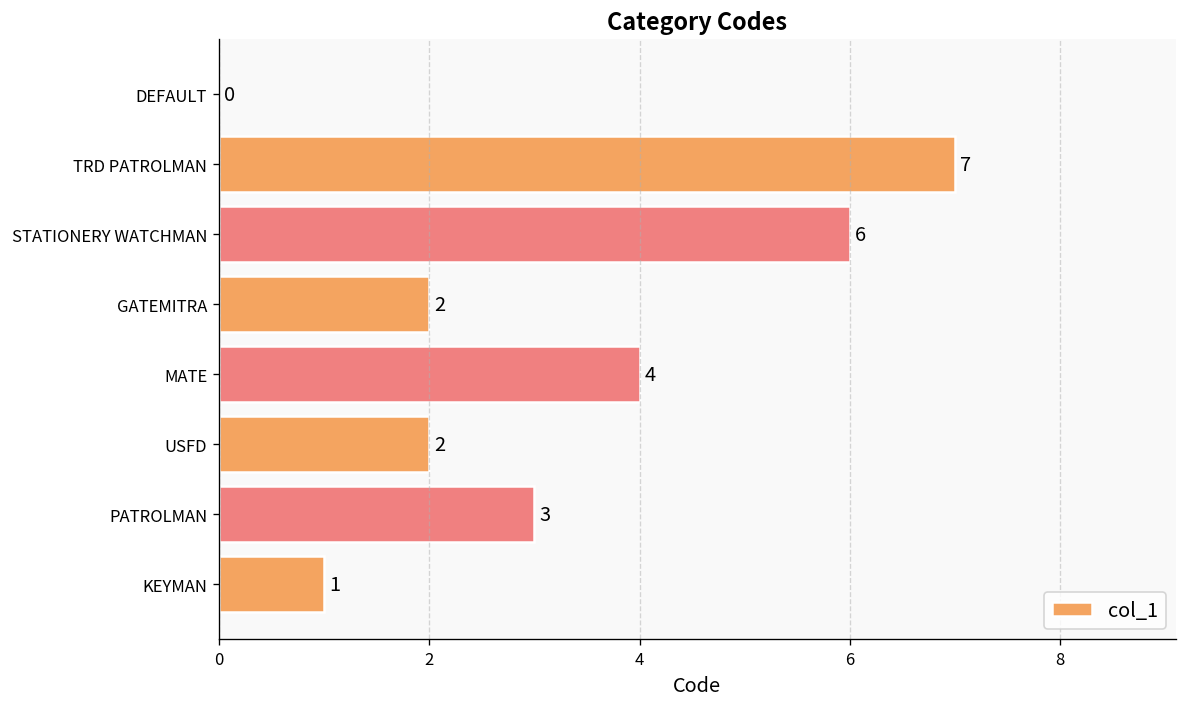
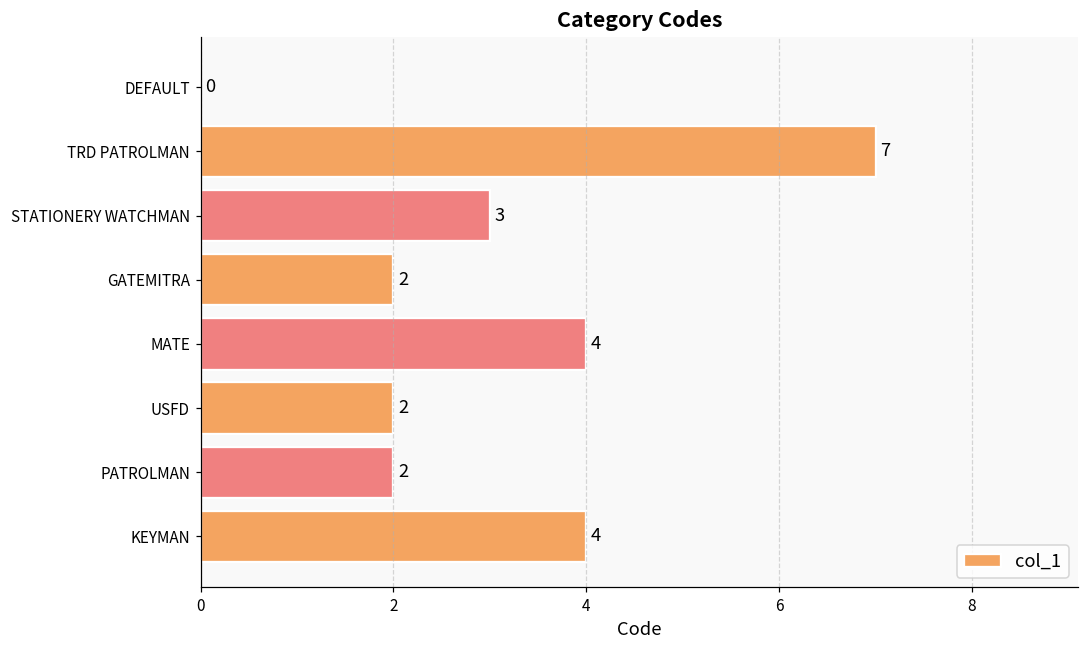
STATIONERY WATCHMAN: 6 -> 3
PATROLMAN: 3 -> 2
KEYMAN: 1 -> 4
